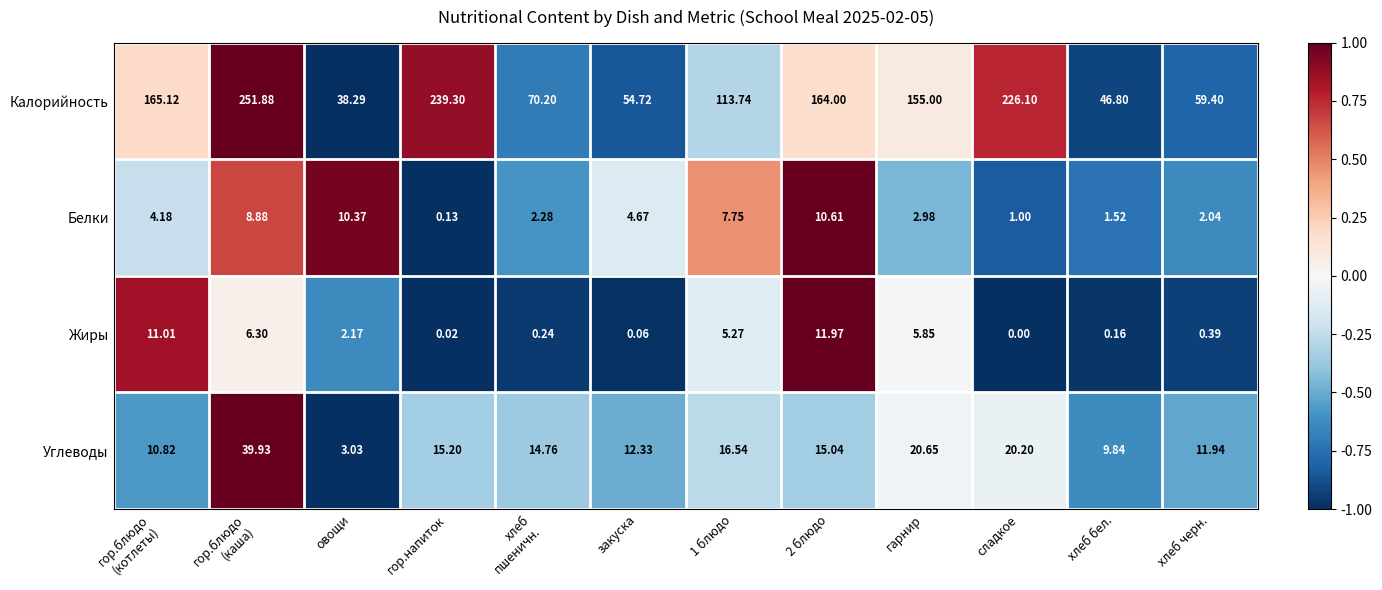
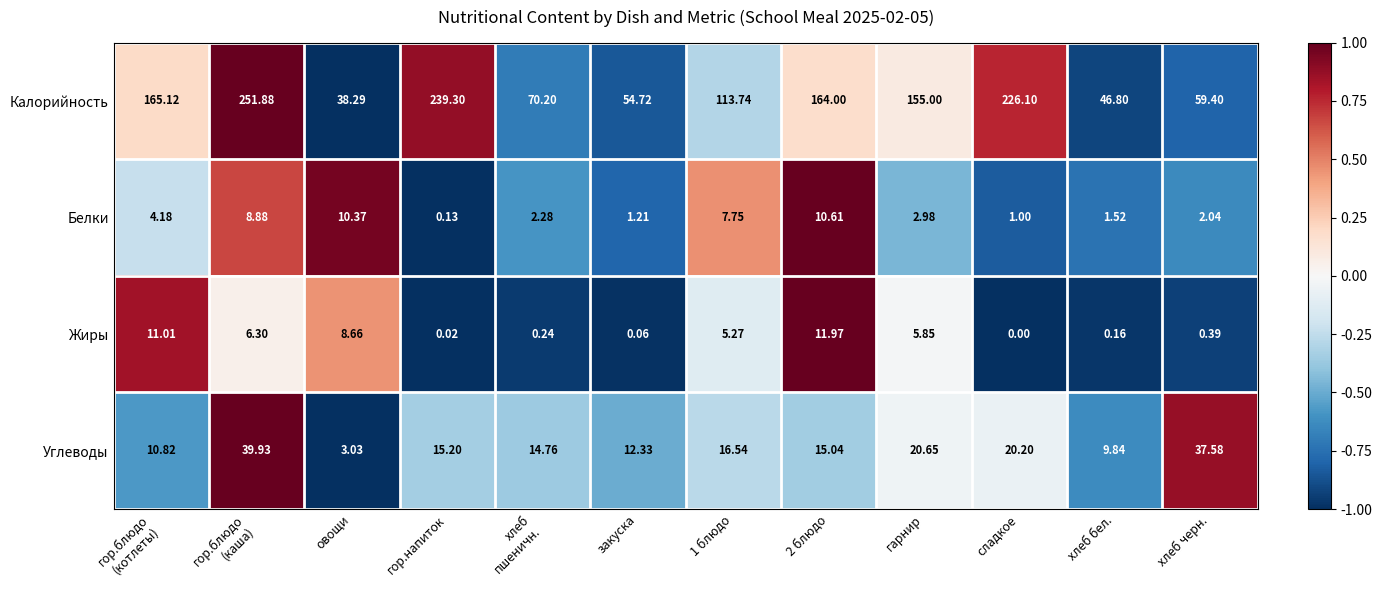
Белки, закуска: 4.67 -> 1.21
Жиры, овощи: 2.17 -> 8.66
Углеводы, хлеб черн.: 11.94 -> 37.58
